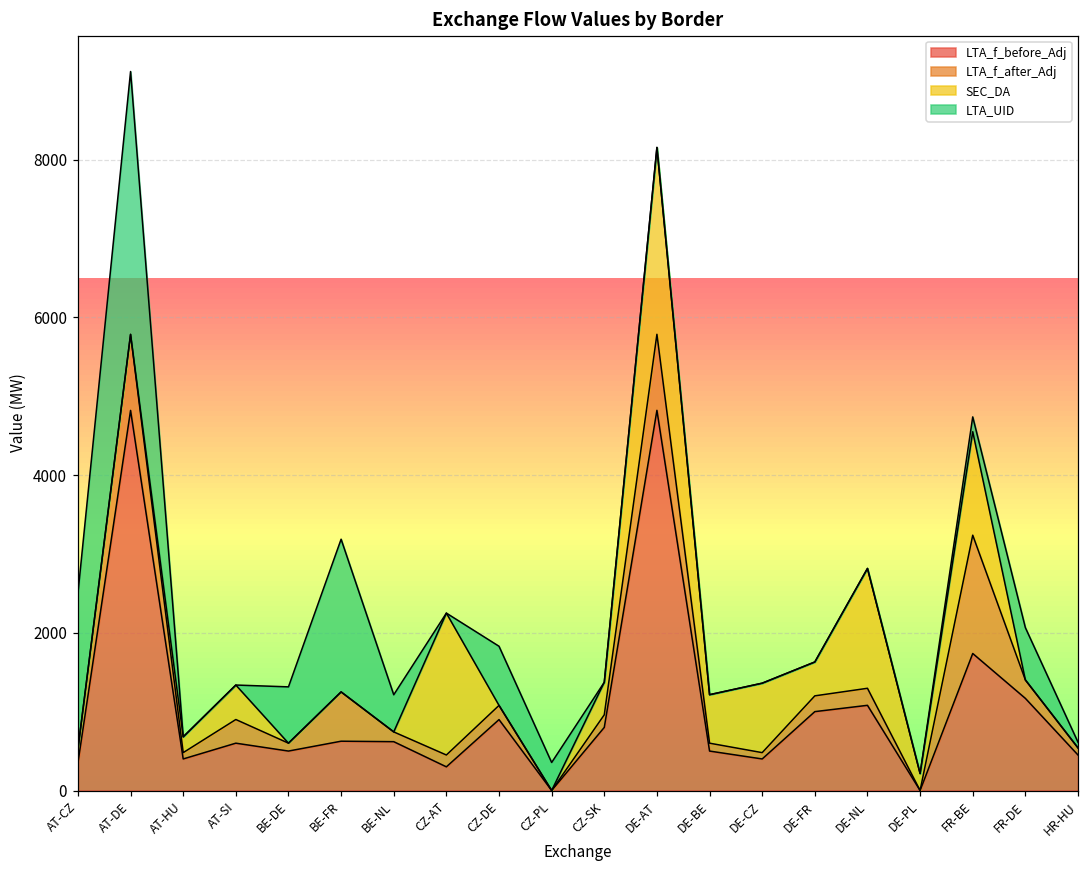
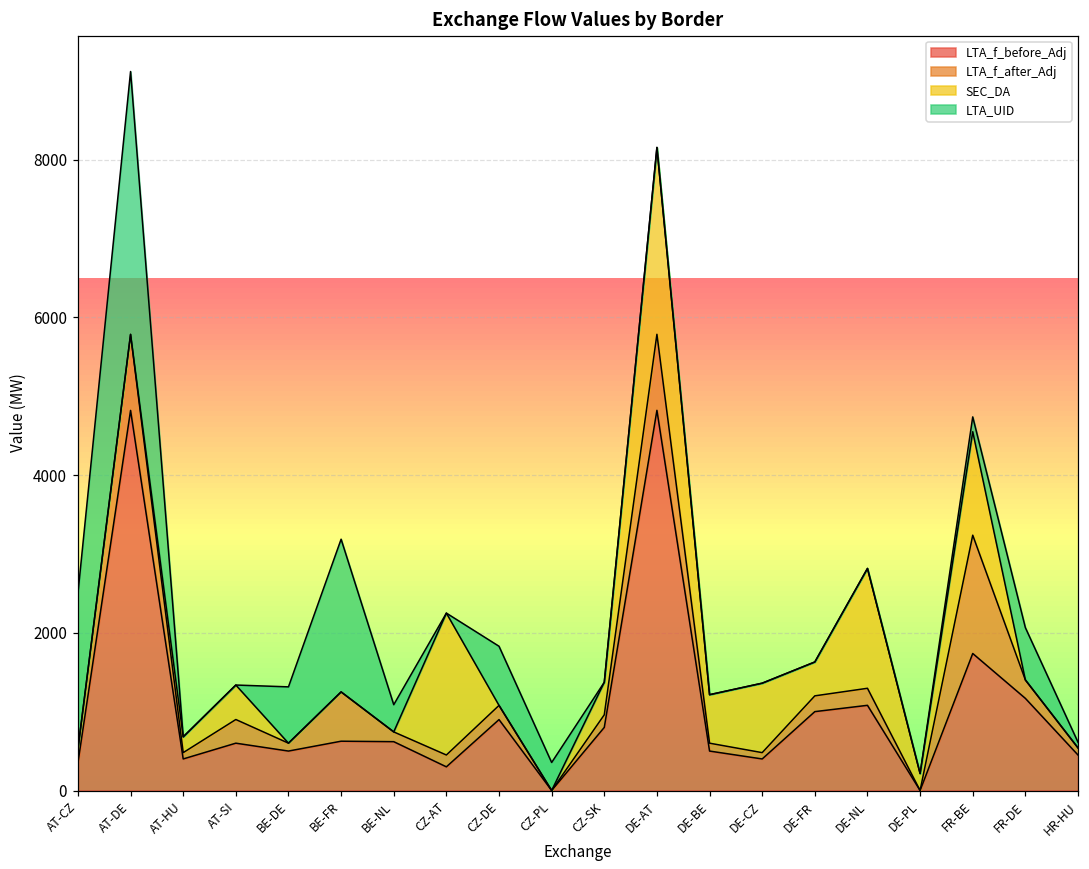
LTA_UID, BE-NL: 500 -> 300
